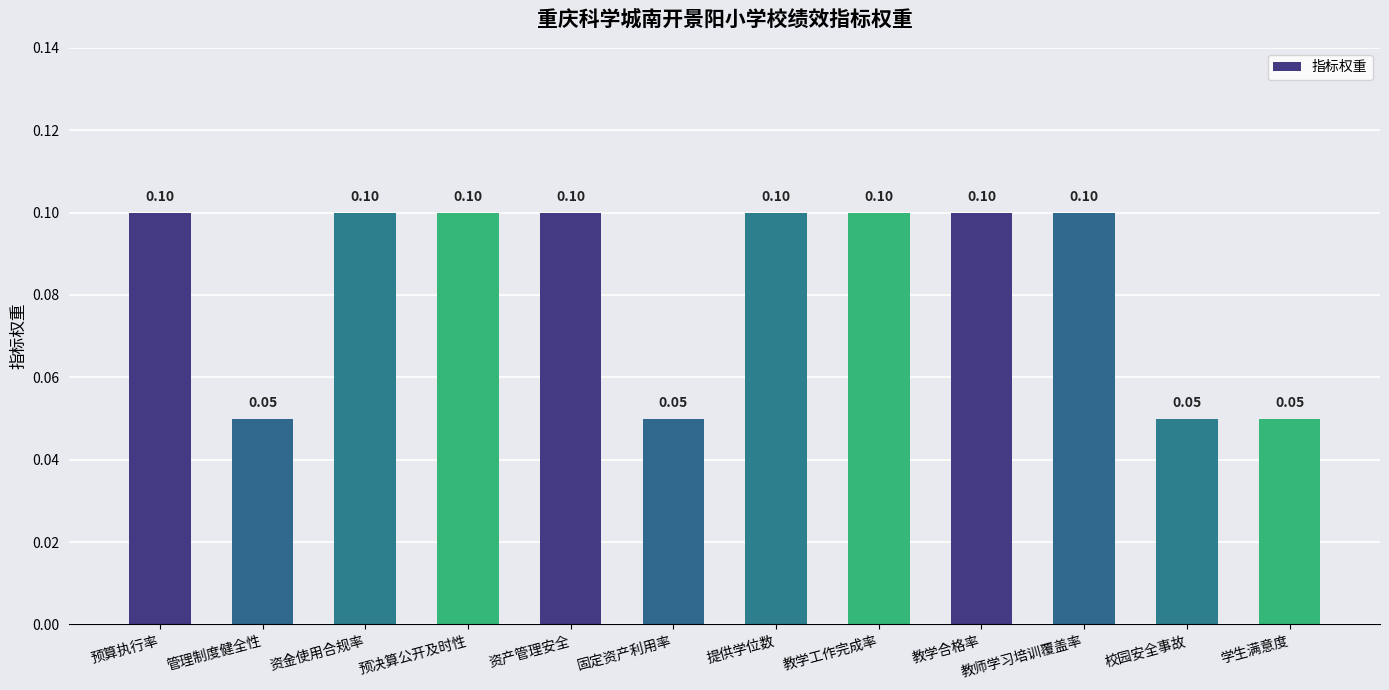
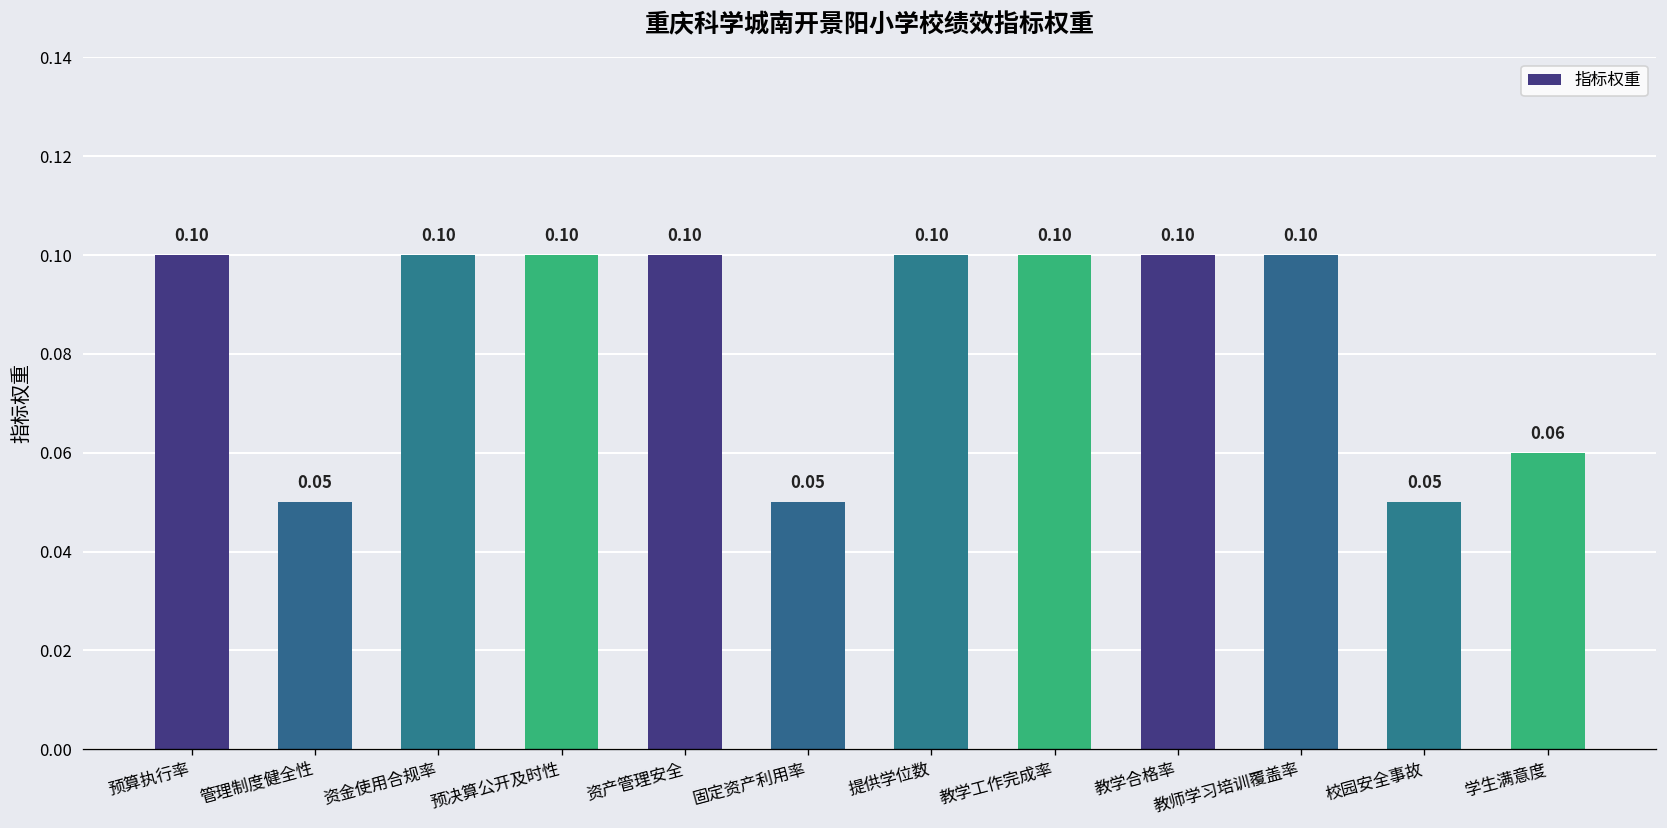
学生满意度: 0.05 -> 0.06
